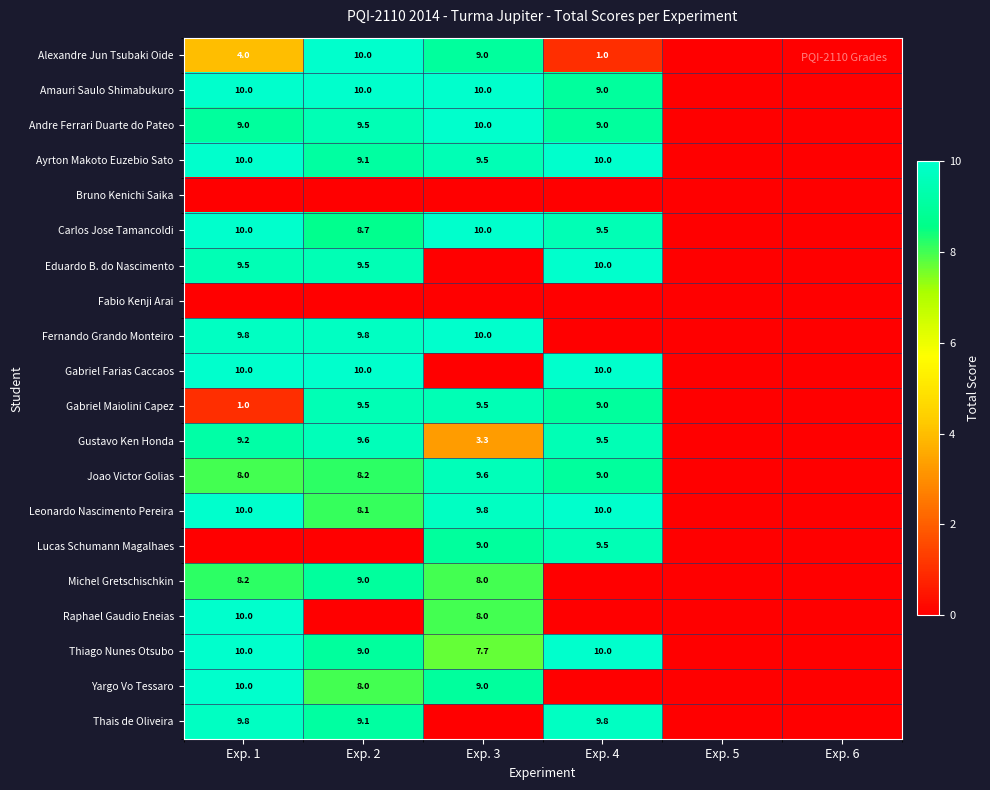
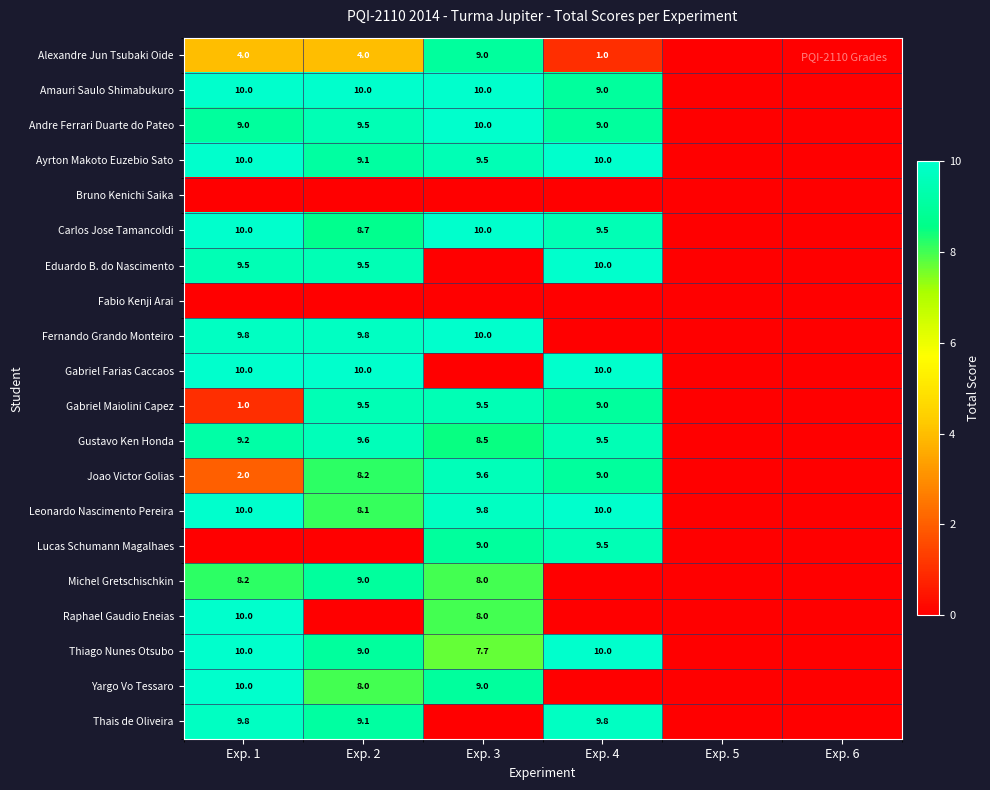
Alexandre Jun Tsubaki Oide, Exp. 2: 10.0 -> 4.0
Gustavo Ken Honda, Exp. 3: 3.3 -> 8.5
Joao Victor Golias, Exp. 1: 8.0 -> 2.0
